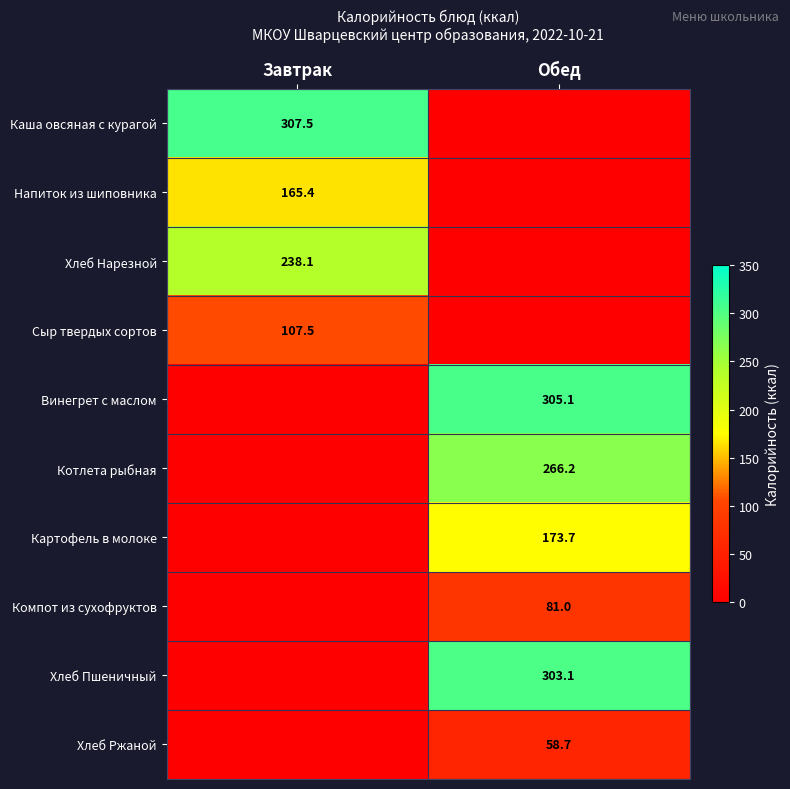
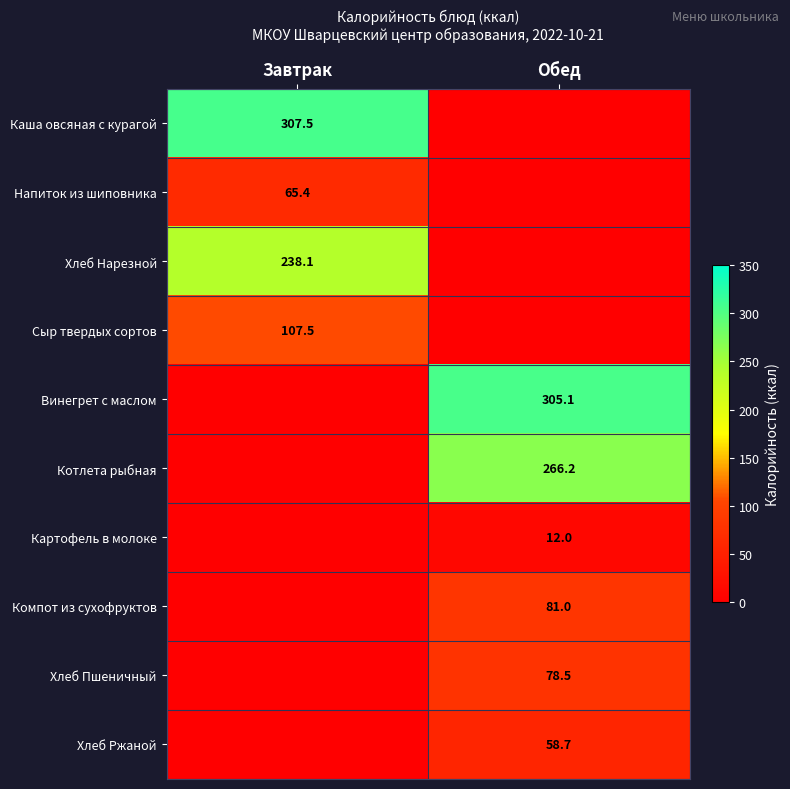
Напиток из шиповника, Завтрак: 165.4 -> 65.4
Картофель в молоке, Обед: 173.7 -> 12.0
Хлеб Пшеничный, Обед: 303.1 -> 78.5
